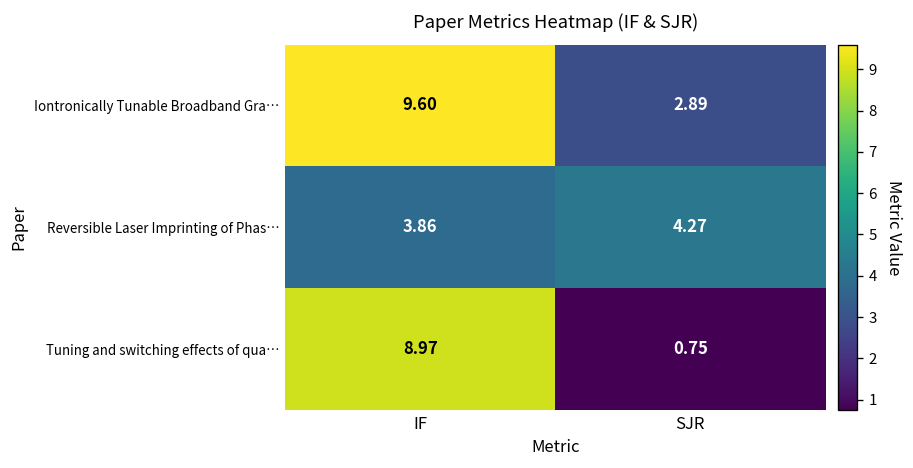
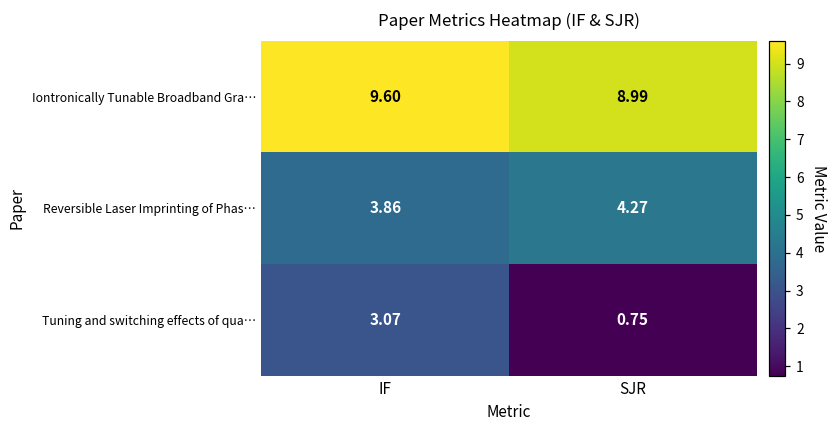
Iontronically Tunable Broadband Gra…, SJR: 2.89 -> 8.99
Tuning and switching effects of qua…, IF: 8.97 -> 3.07
